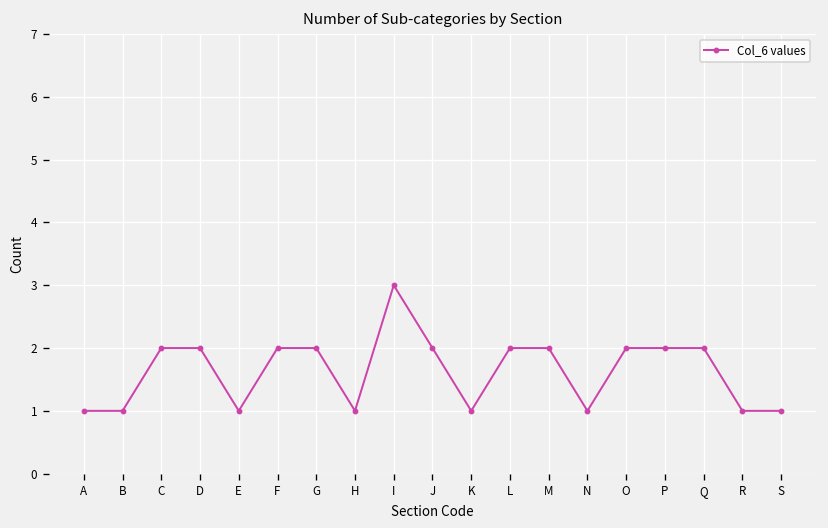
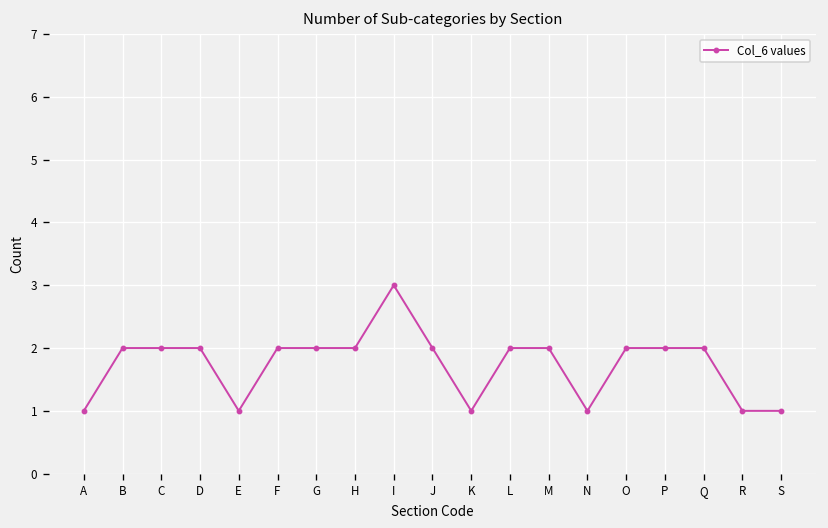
B: 1 -> 2
H: 1 -> 2
